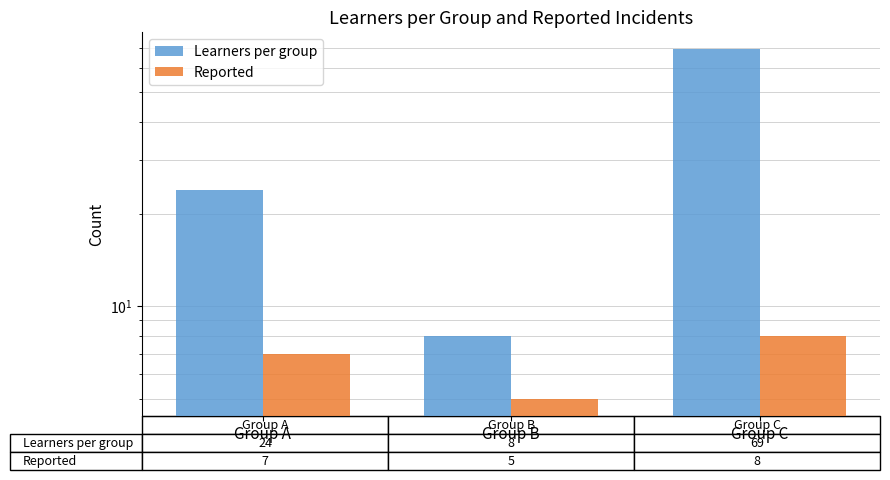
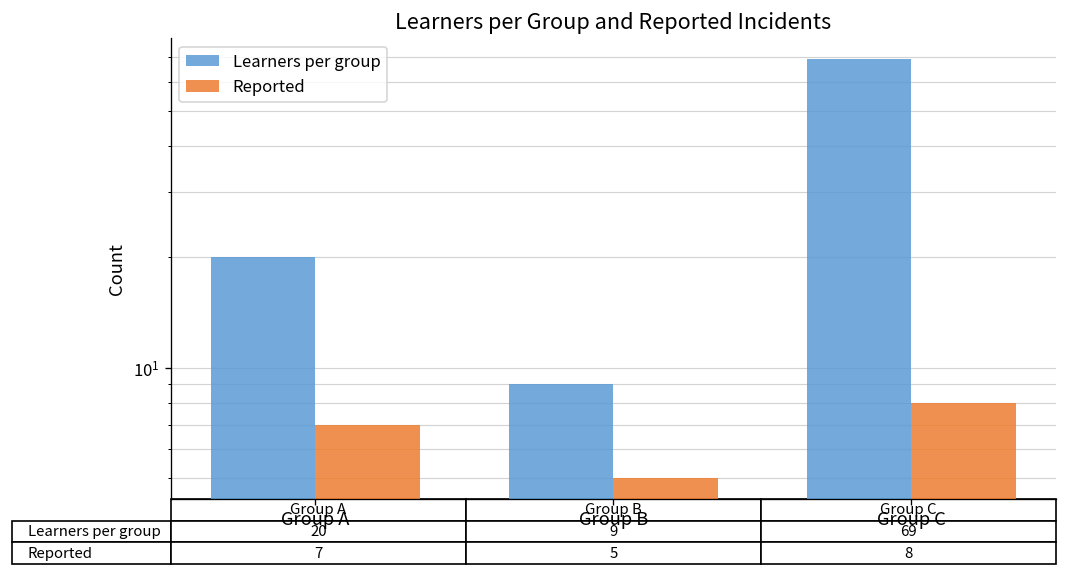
Learners per group, Group A: 24 -> 20
Learners per group, Group B: 8 -> 9
